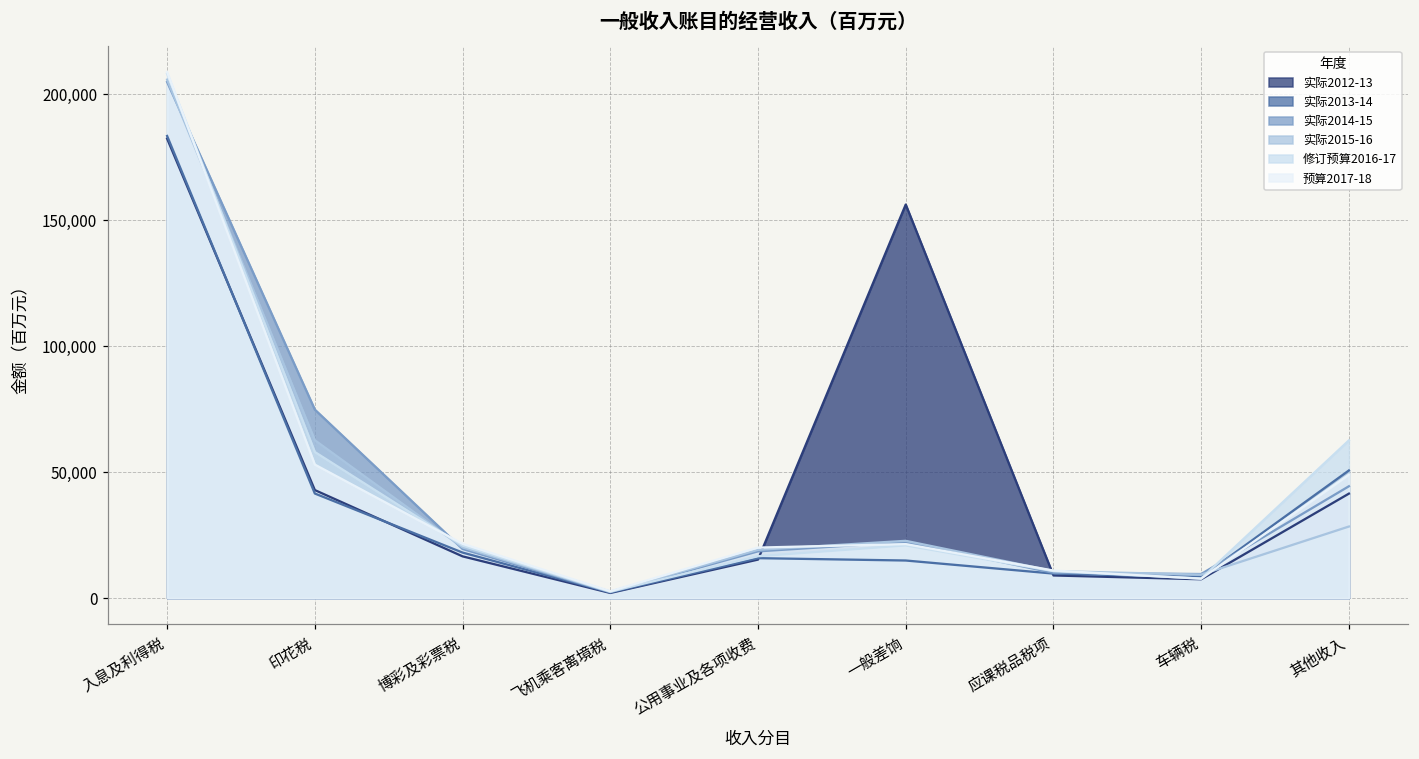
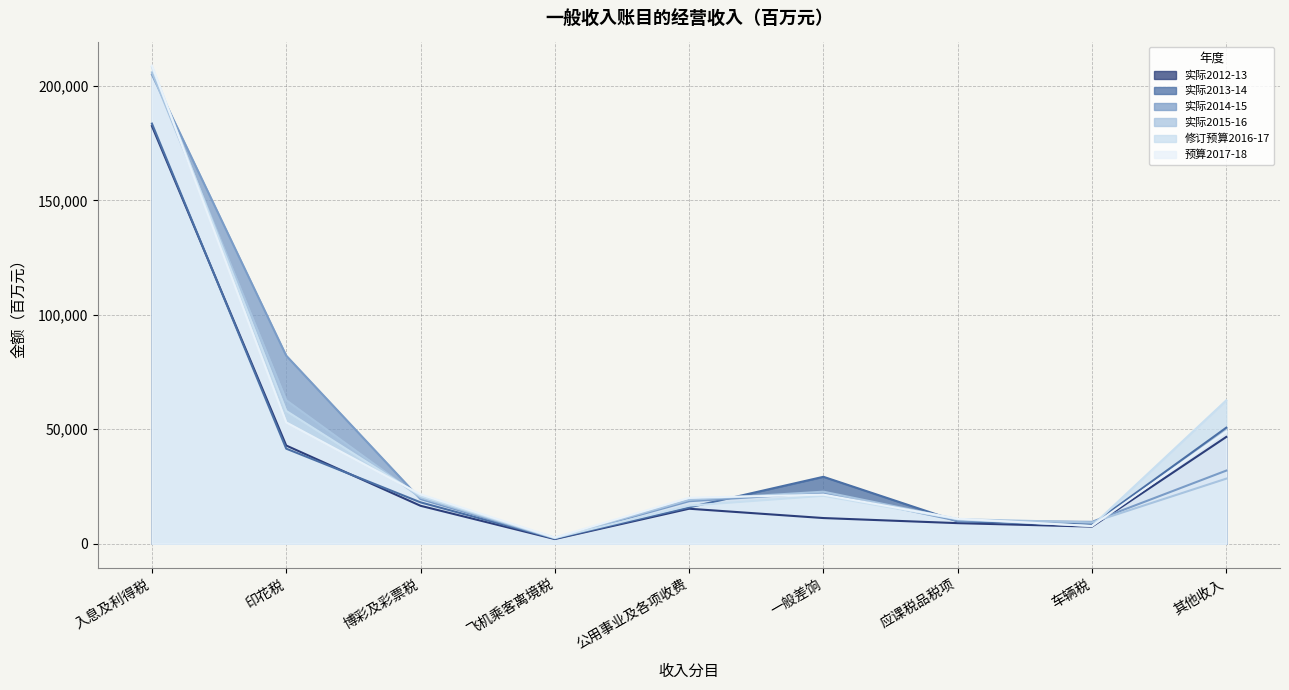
实际2014-15, 印花税: 75,000 -> 82,000
实际2012-13, 一般差饷: 156,000 -> 11,000
实际2013-14, 一般差饷: 15,000 -> 29,000
实际2012-13, 其他收入: 41,000 -> 47,000
实际2014-15, 其他收入: 44,000 -> 32,000
